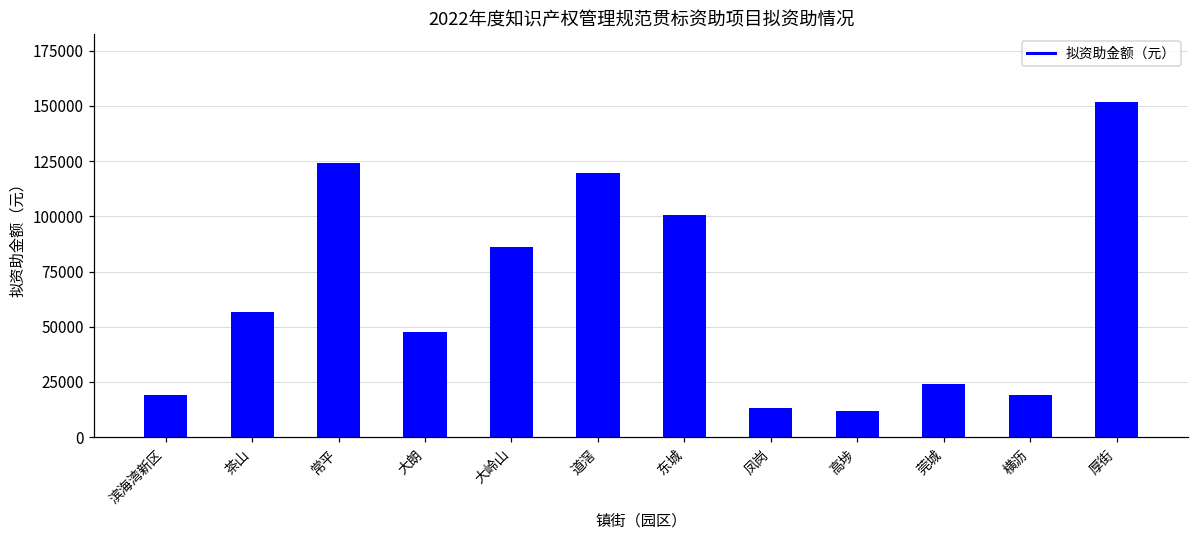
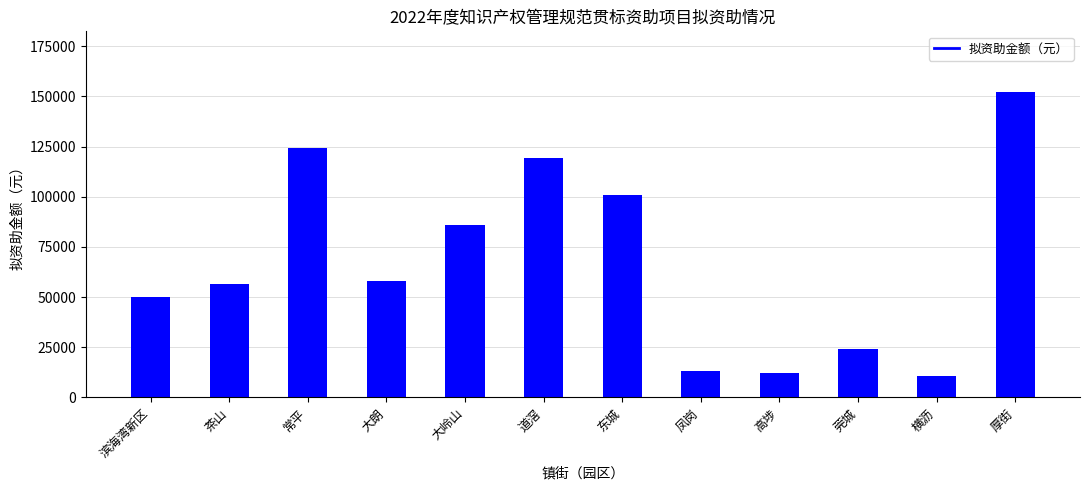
滨海湾新区: 19000 -> 50000
大朗: 47000 -> 58000
横沥: 19000 -> 11000
